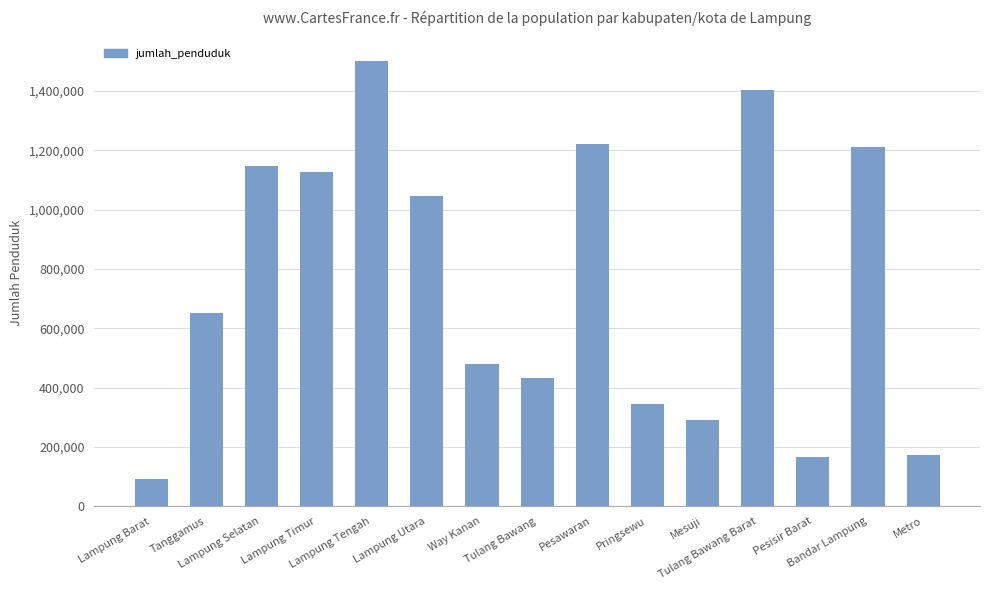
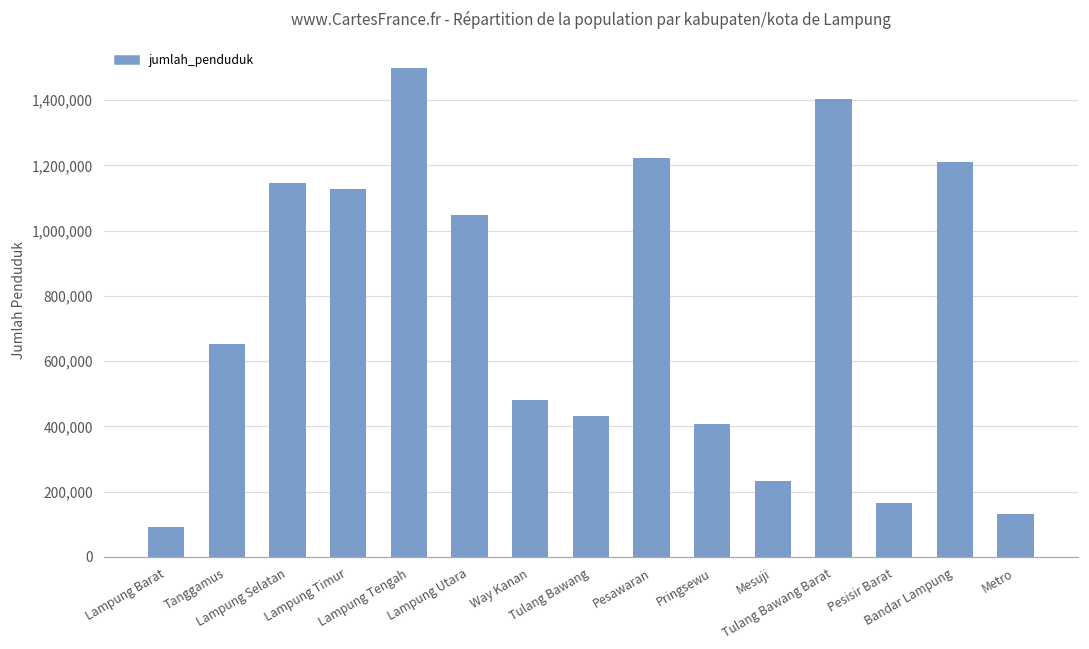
Pringsewu: 340,000 -> 410,000
Mesuji: 290,000 -> 230,000
Metro: 170,000 -> 130,000
